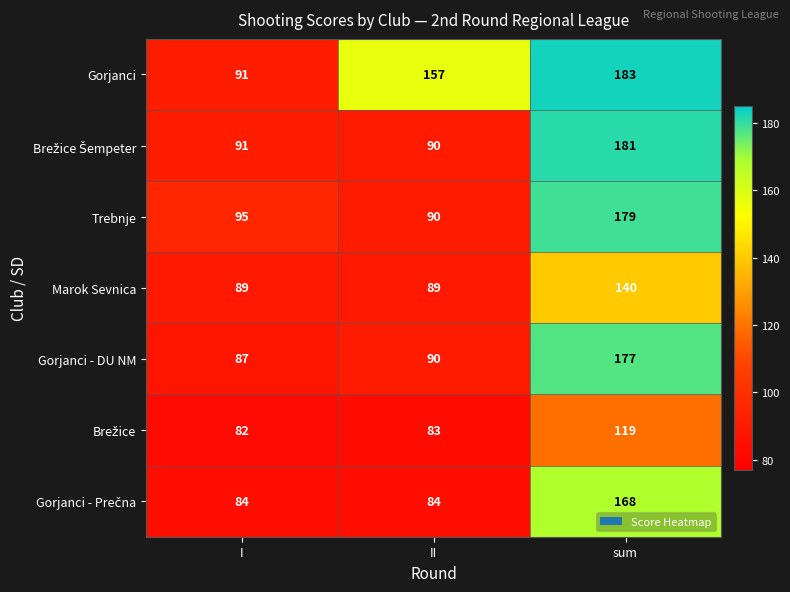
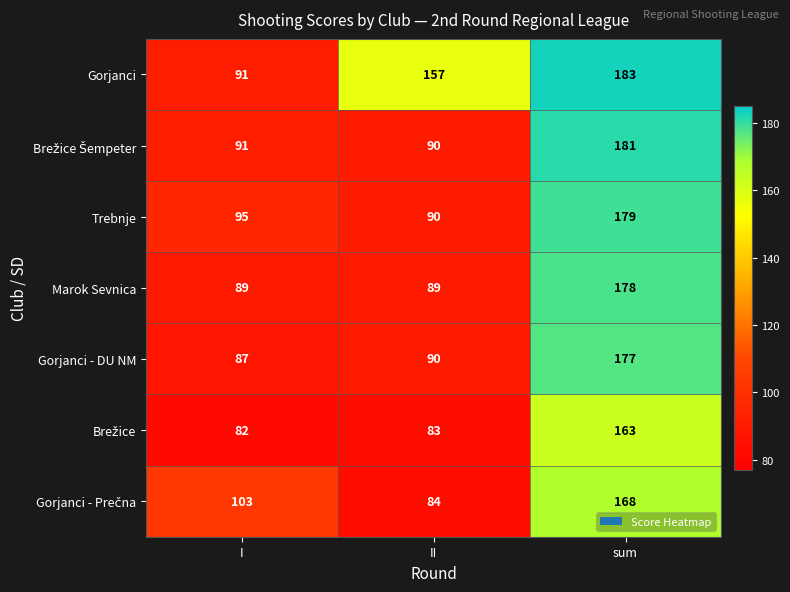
Marok Sevnica, sum: 140 -> 178
Brežice, sum: 119 -> 163
Gorjanci - Prečna, I: 84 -> 103
